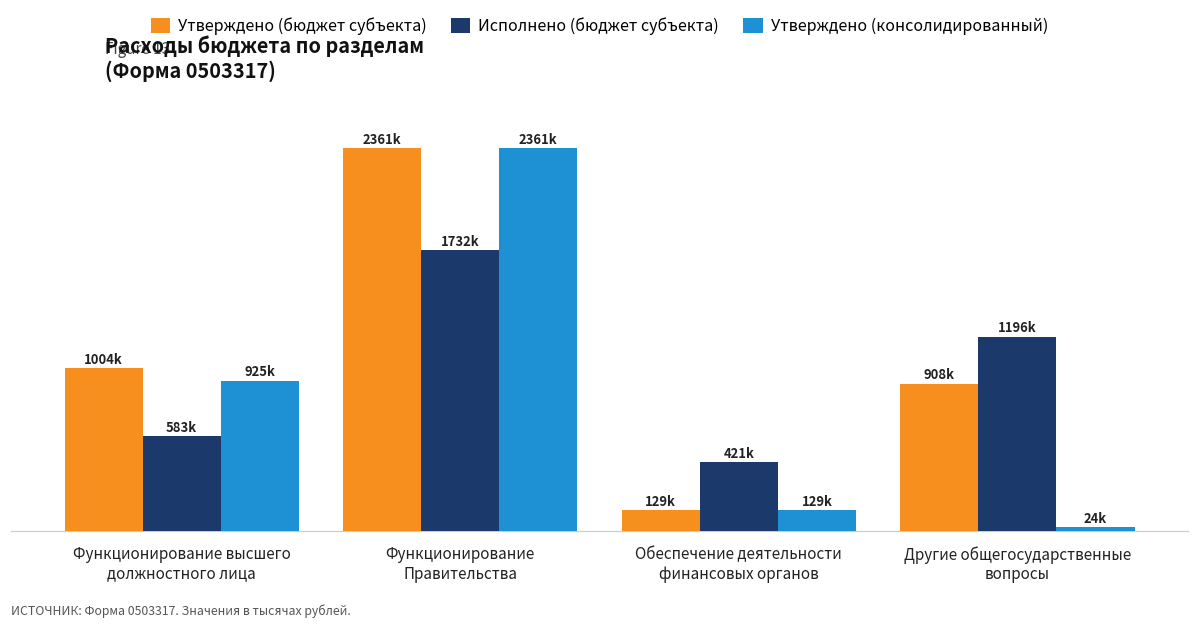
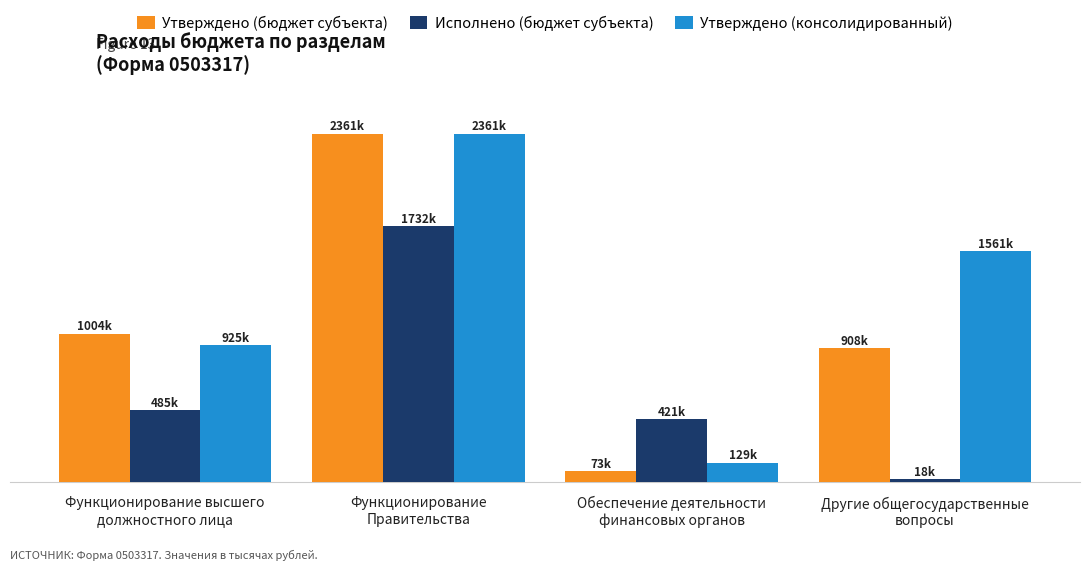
Исполнено (бюджет субъекта), Функционирование высшего должностного лица: 583k -> 485k
Утверждено (бюджет субъекта), Обеспечение деятельности финансовых органов: 129k -> 73k
Исполнено (бюджет субъекта), Другие общегосударственные вопросы: 1196k -> 18k
Утверждено (консолидированный), Другие общегосударственные вопросы: 24k -> 1561k
